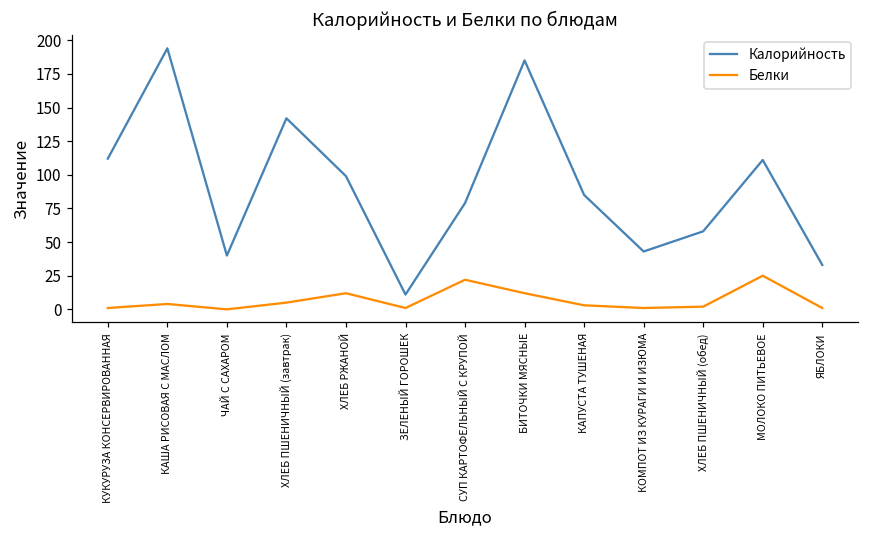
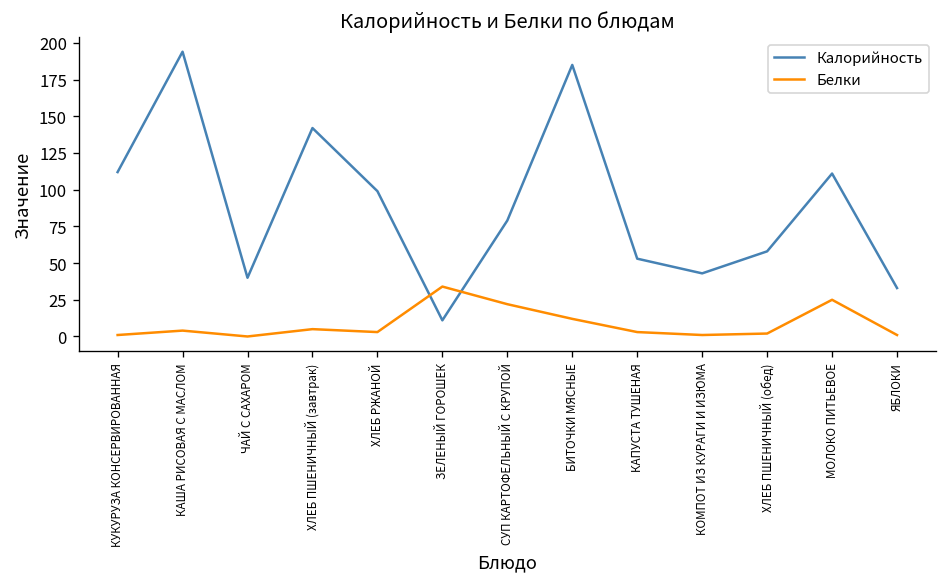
Белки, ХЛЕБ РЖАНОЙ: 12 -> 3
Белки, ЗЕЛЕНЫЙ ГОРОШЕК: 1 -> 34
Калорийность, КАПУСТА ТУШЕНАЯ: 85 -> 53
